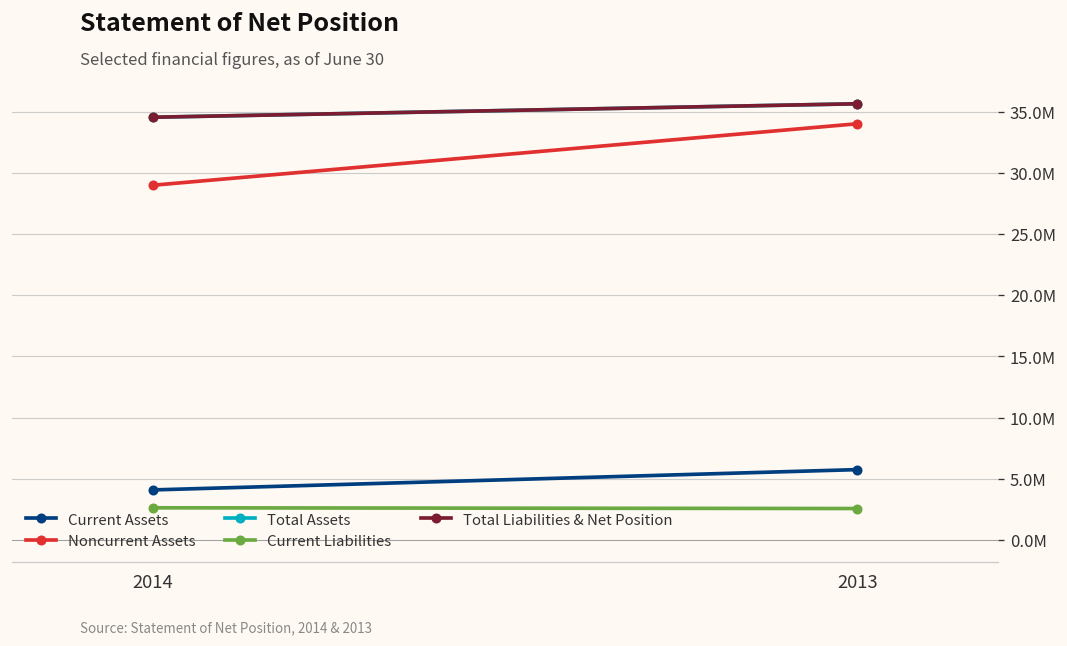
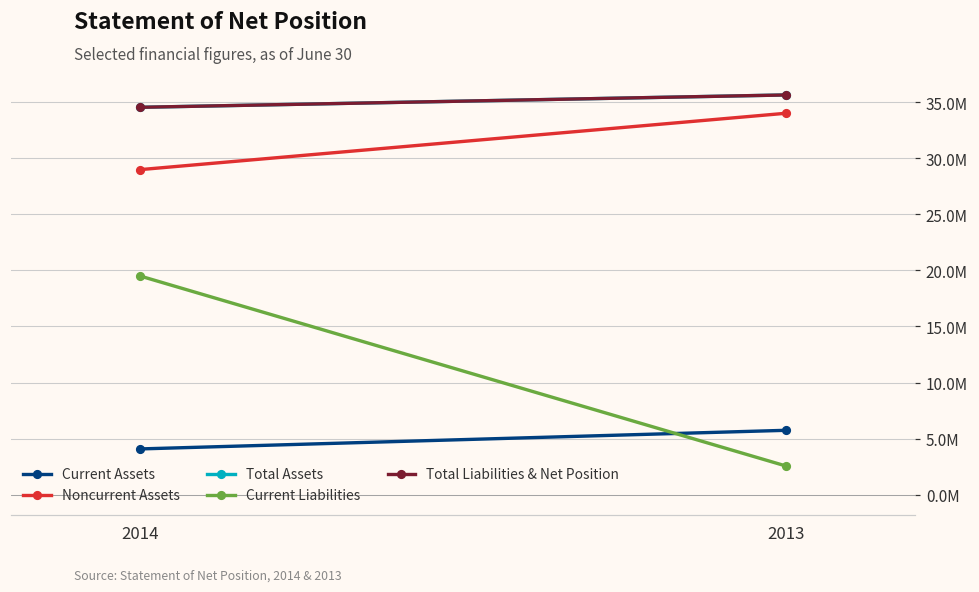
Current Liabilities, 2014: 2600000 -> 19500000
